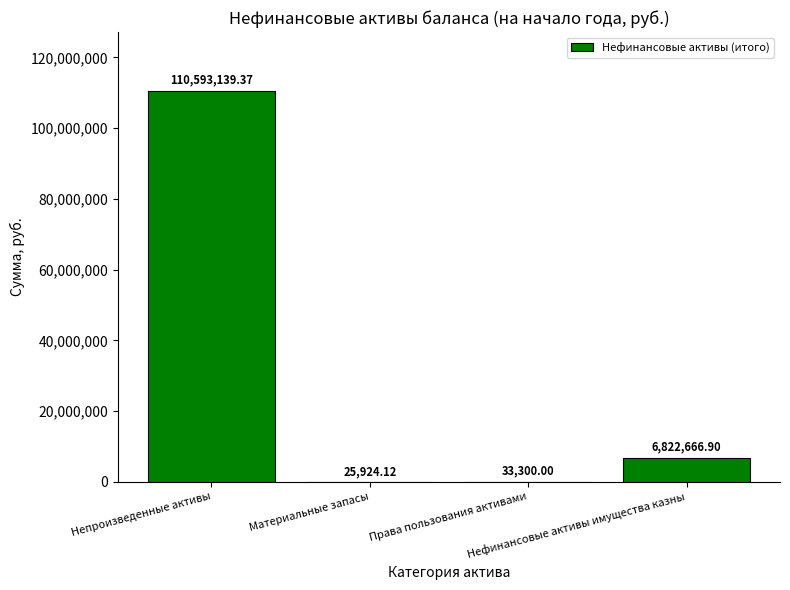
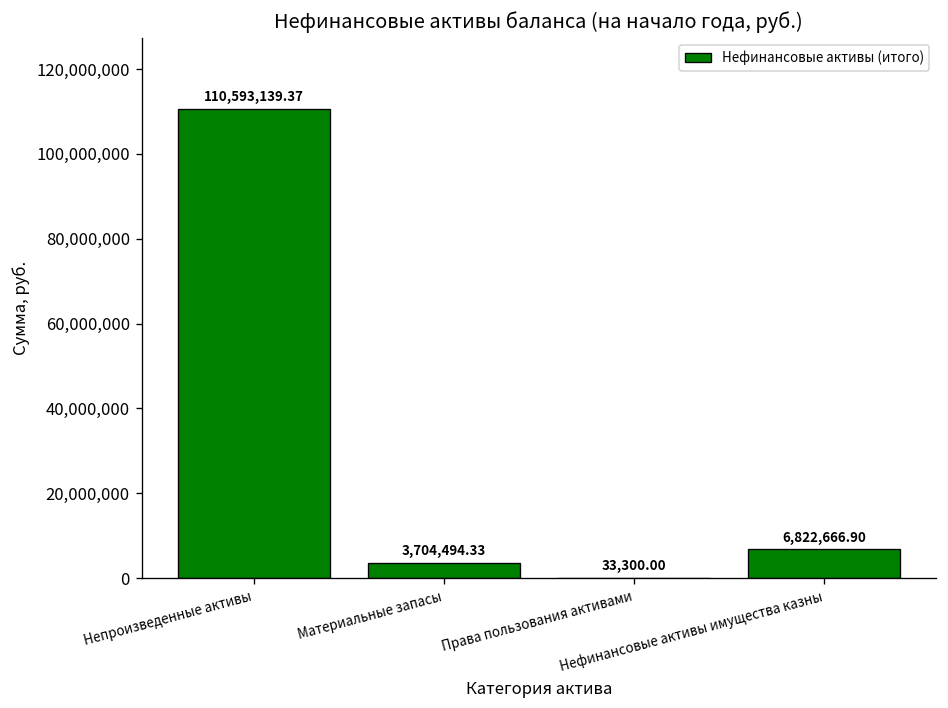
Материальные запасы: 25,924.12 -> 3,704,494.33
